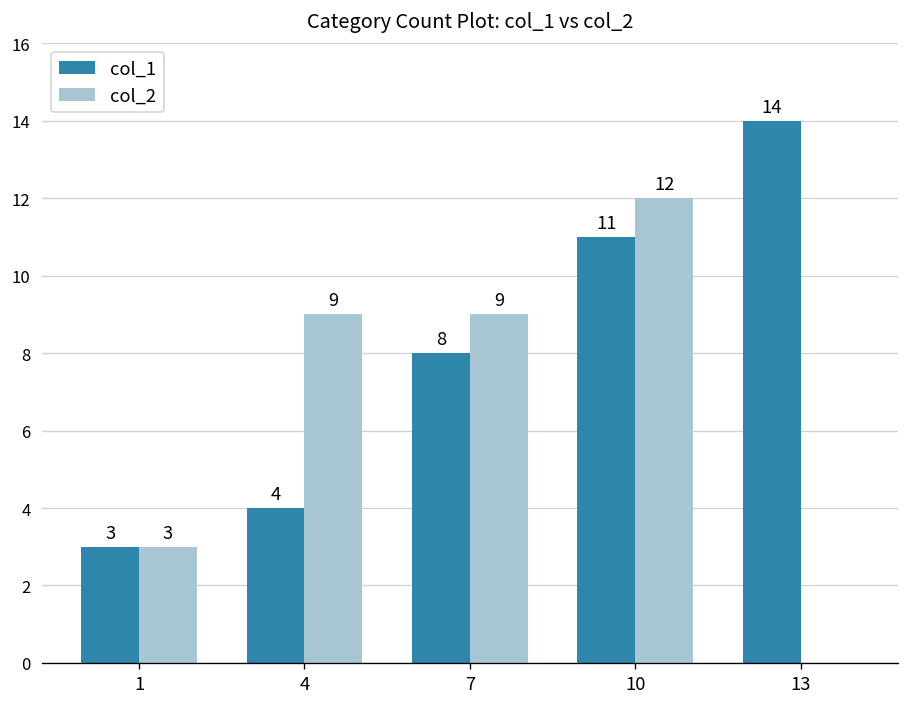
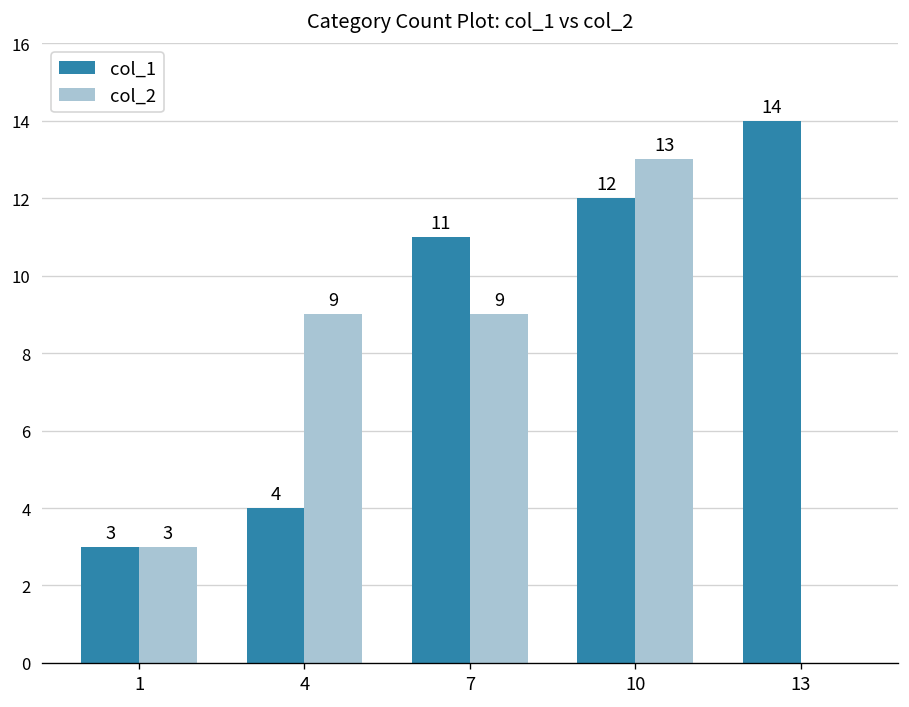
col_1, 7: 8 -> 11
col_1, 10: 11 -> 12
col_2, 10: 12 -> 13
